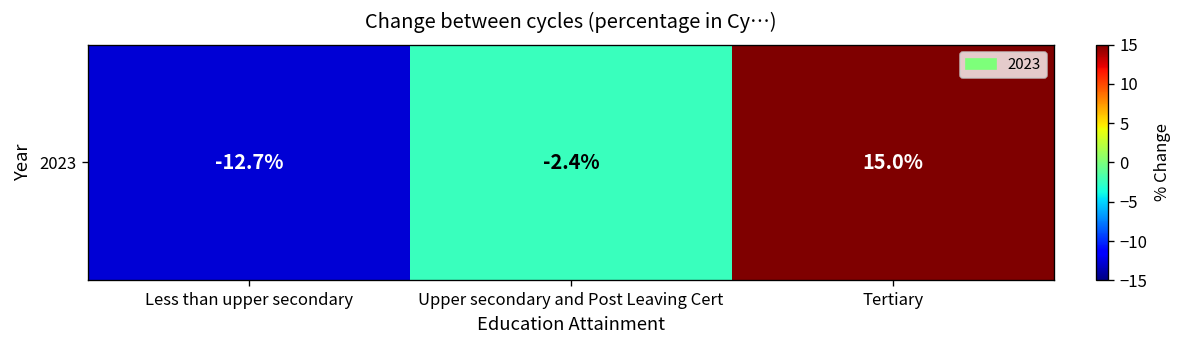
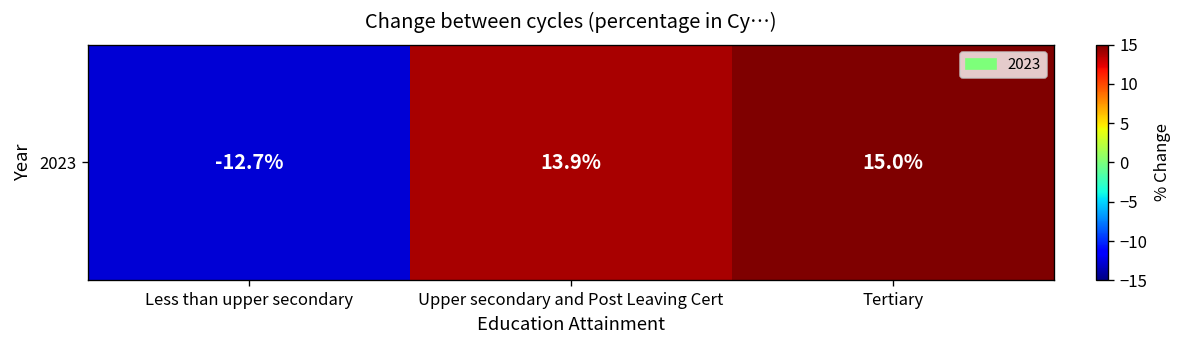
2023, Upper secondary and Post Leaving Cert: -2.4% -> 13.9%
